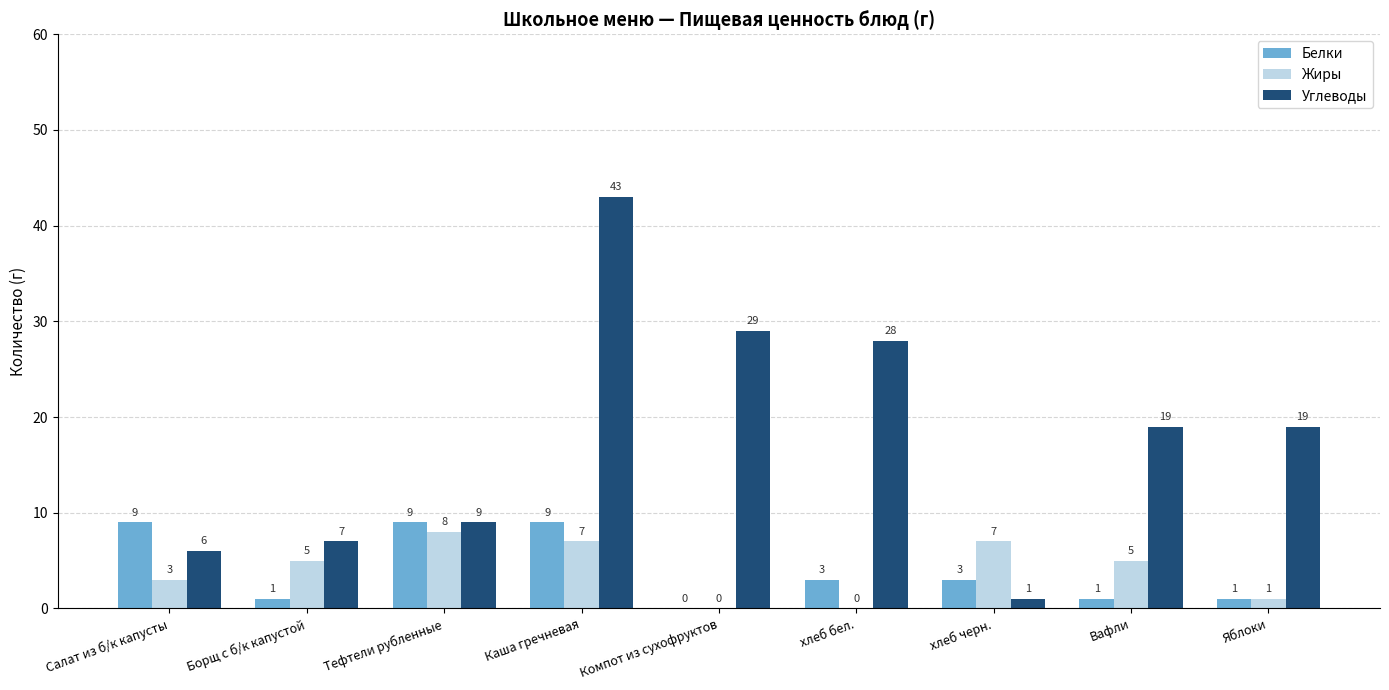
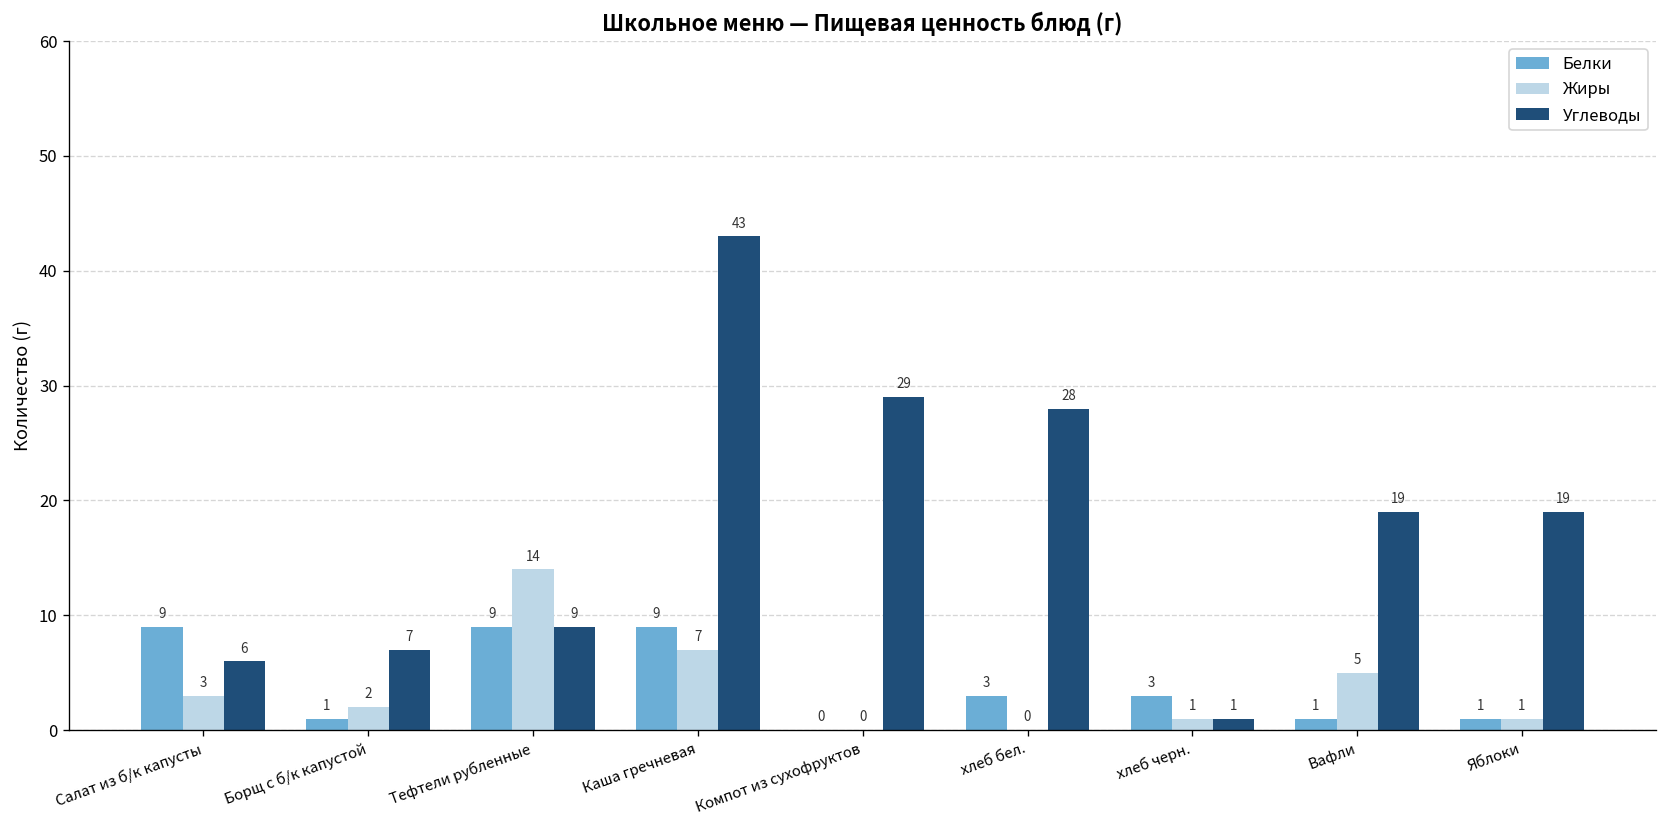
Жиры, Борщ с б/к капустой: 5 -> 2
Жиры, Тефтели рубленные: 8 -> 14
Жиры, хлеб черн.: 7 -> 1
